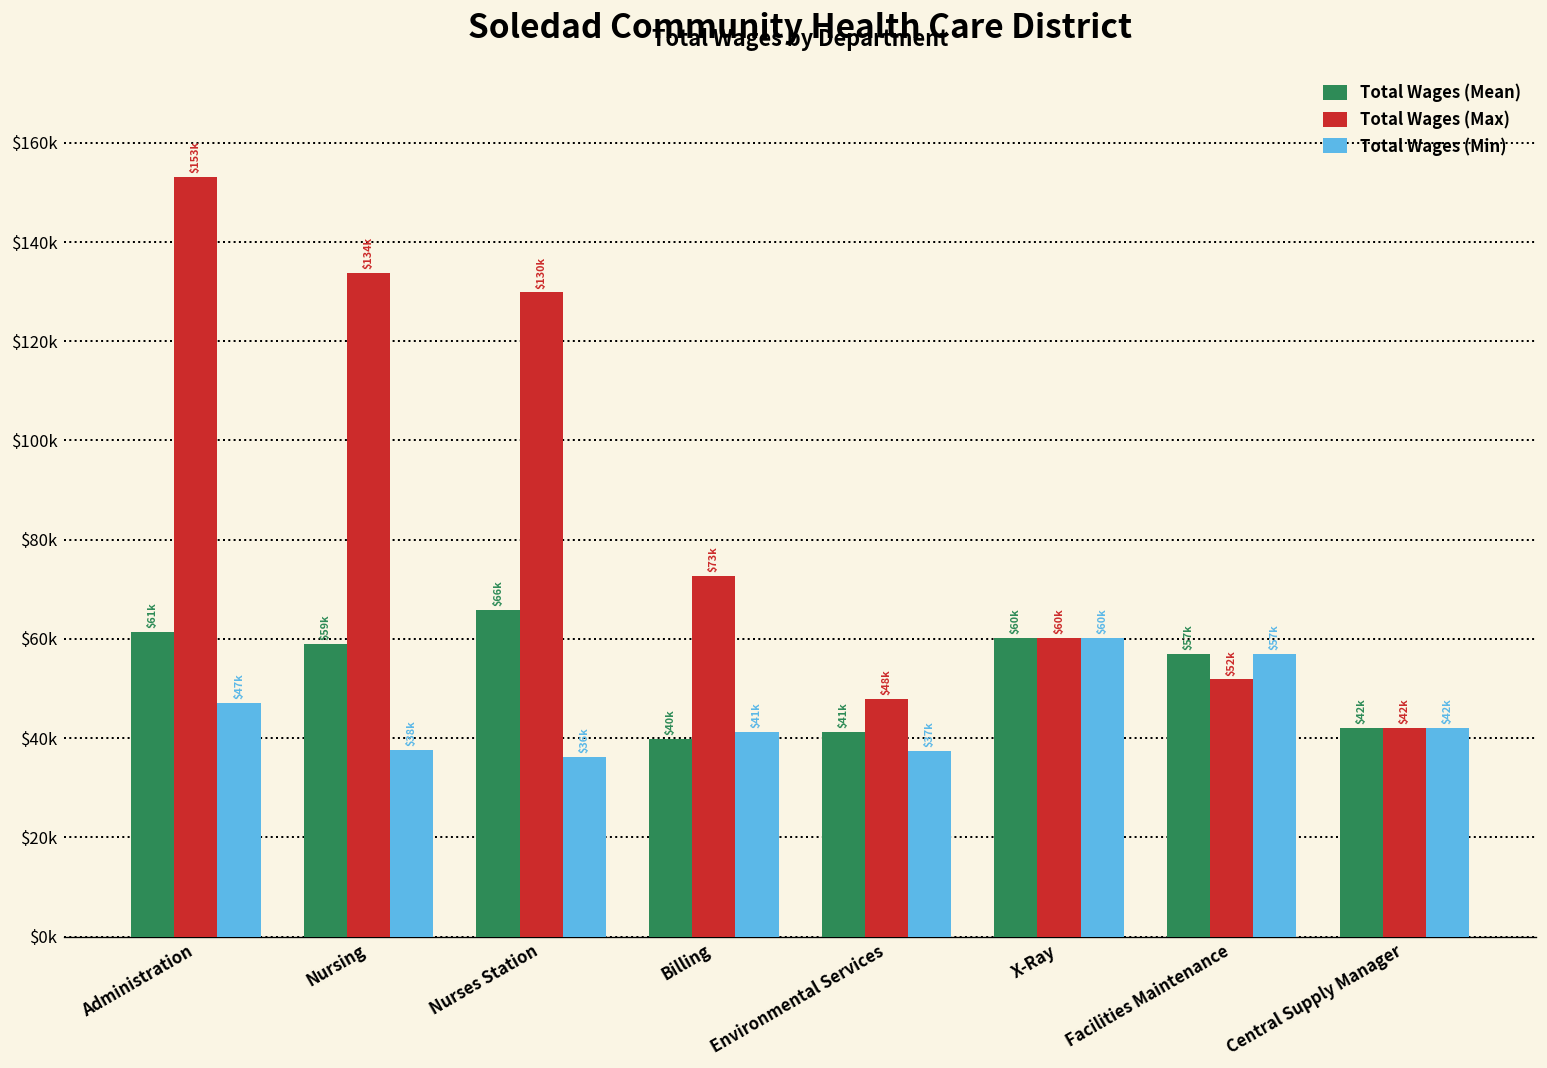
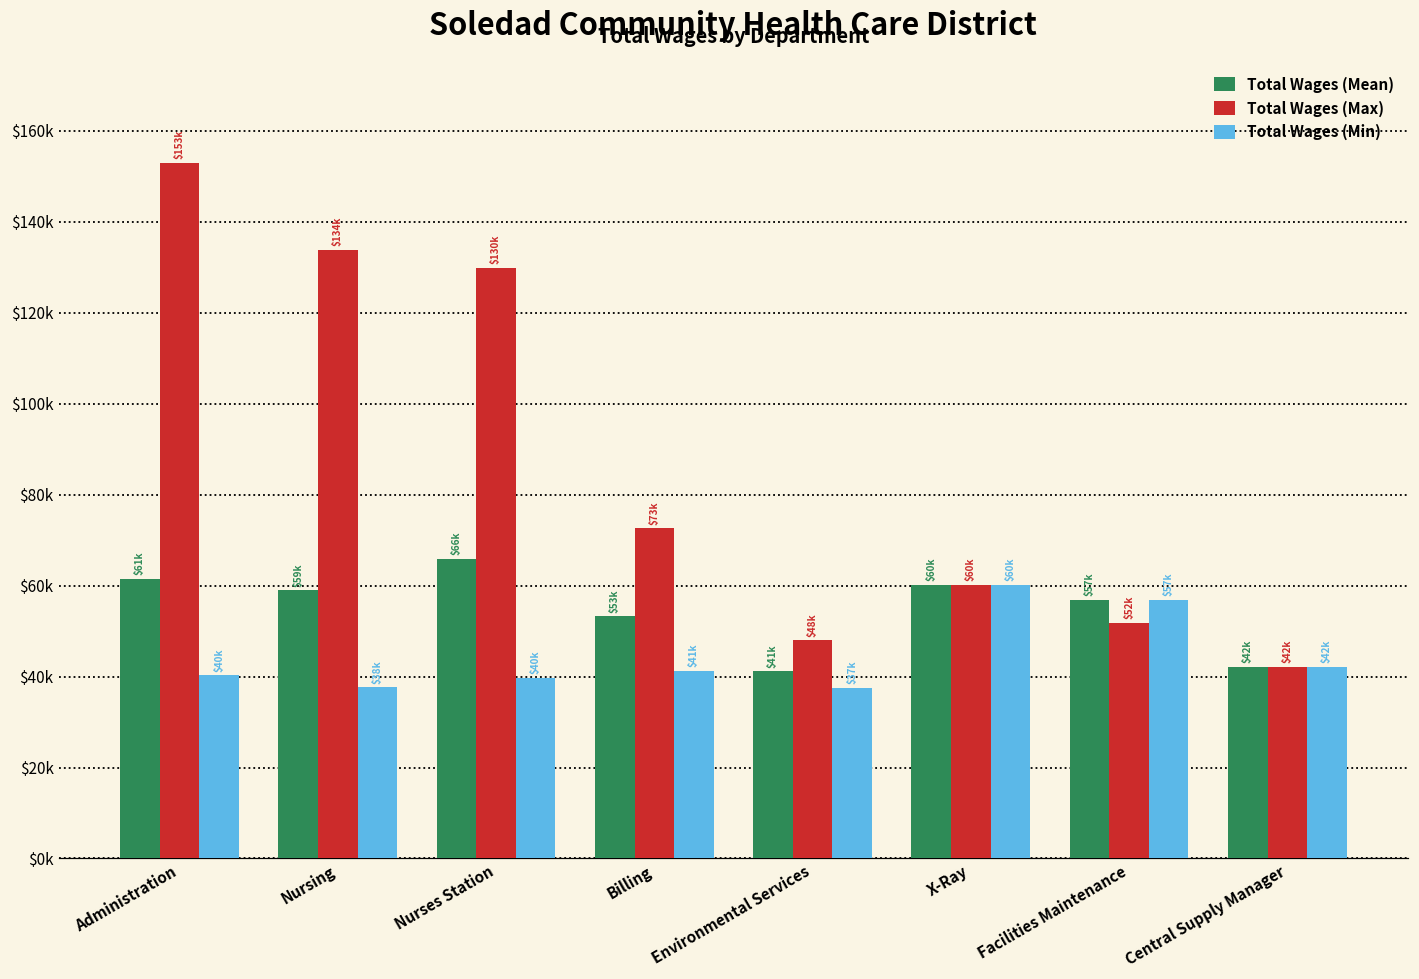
Total Wages (Min), Administration: $47k -> $40k
Total Wages (Min), Nurses Station: $36k -> $40k
Total Wages (Mean), Billing: $40k -> $53k
